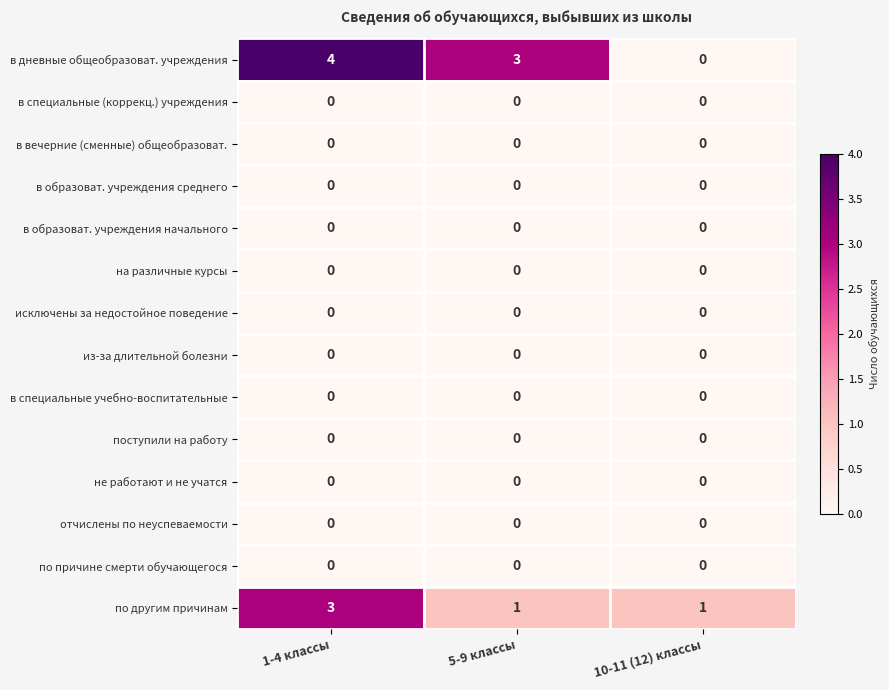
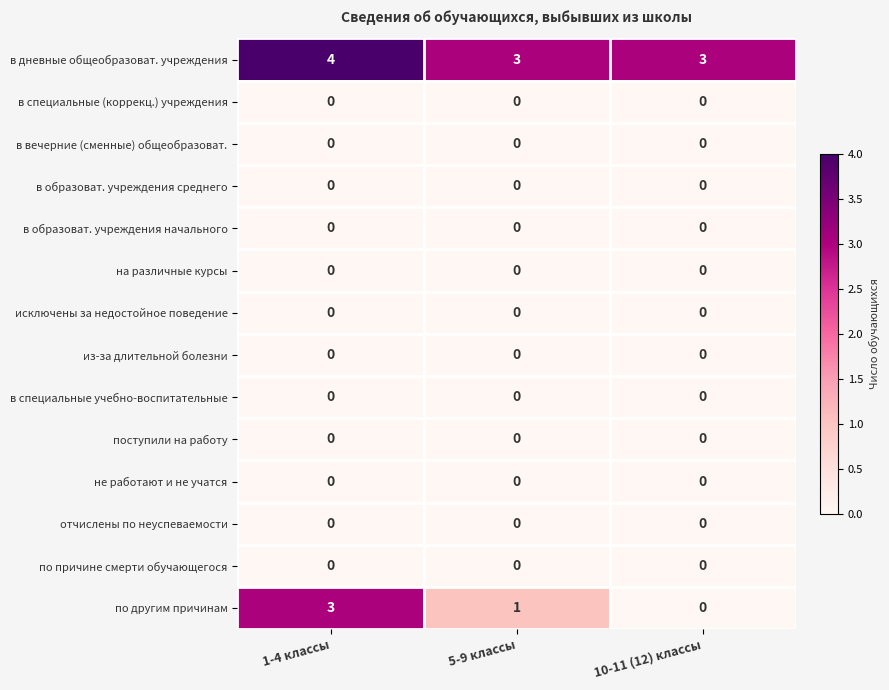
в дневные общеобразоват. учреждения, 10-11 (12) классы: 0 -> 3
по другим причинам, 10-11 (12) классы: 1 -> 0
